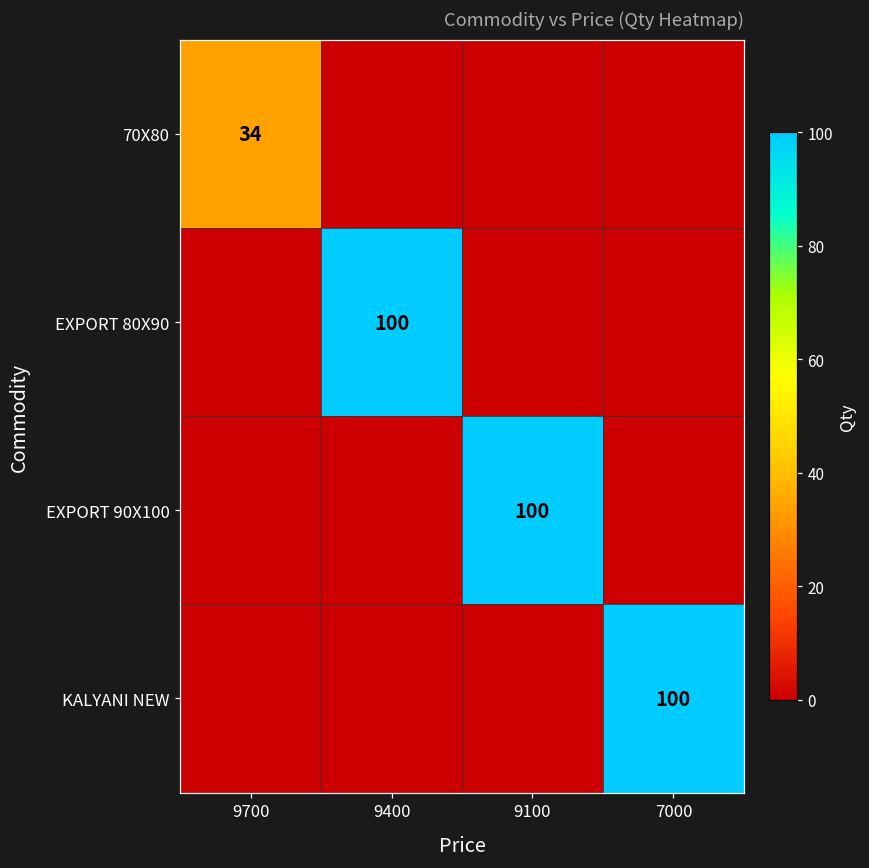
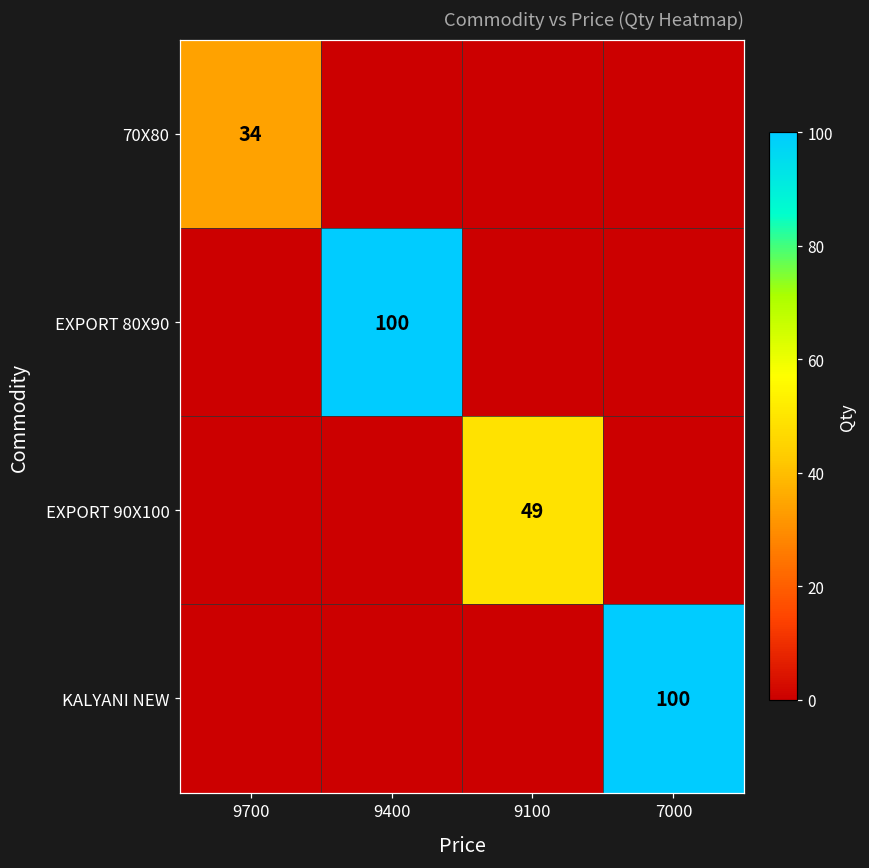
EXPORT 90X100, 9100: 100 -> 49
